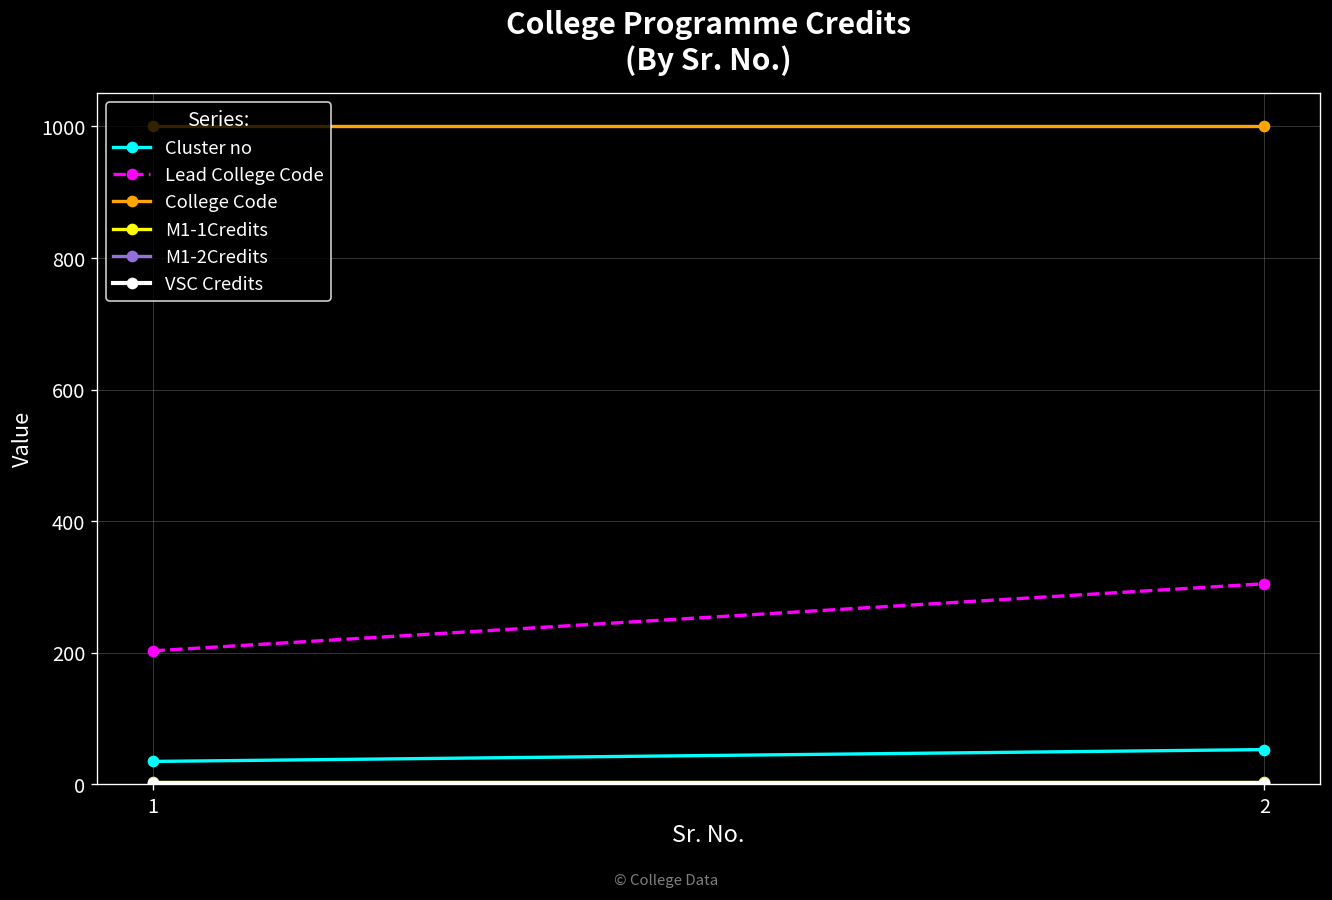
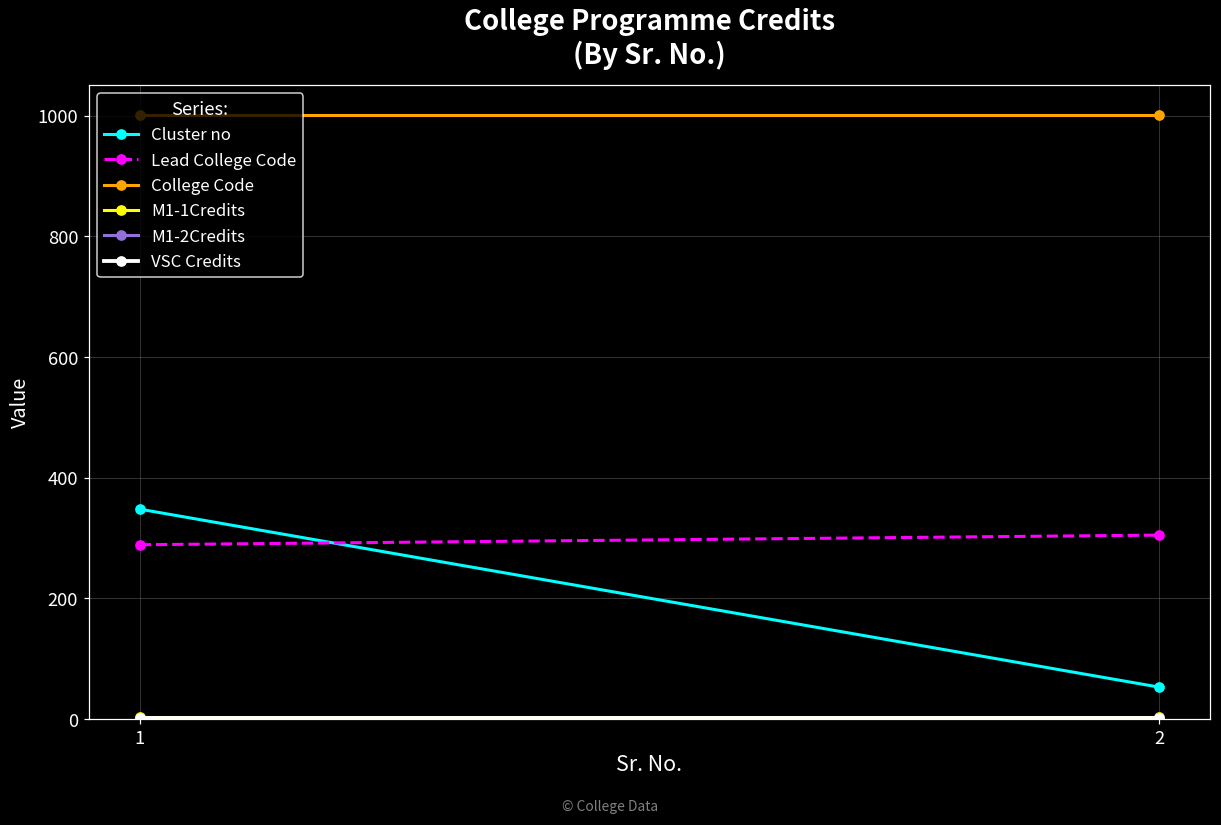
Cluster no, 1: 40 -> 350
Lead College Code, 1: 200 -> 290
